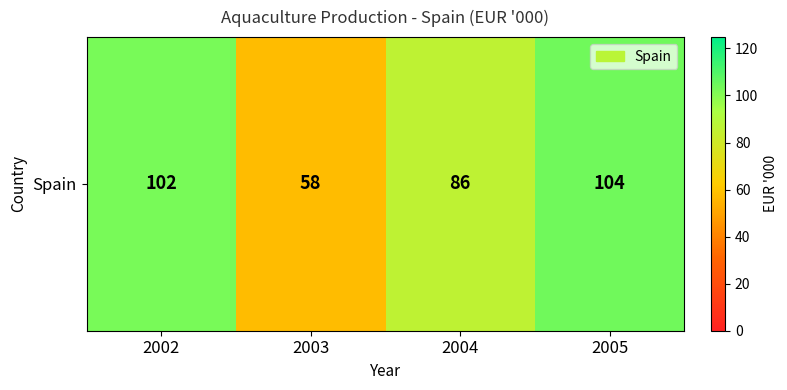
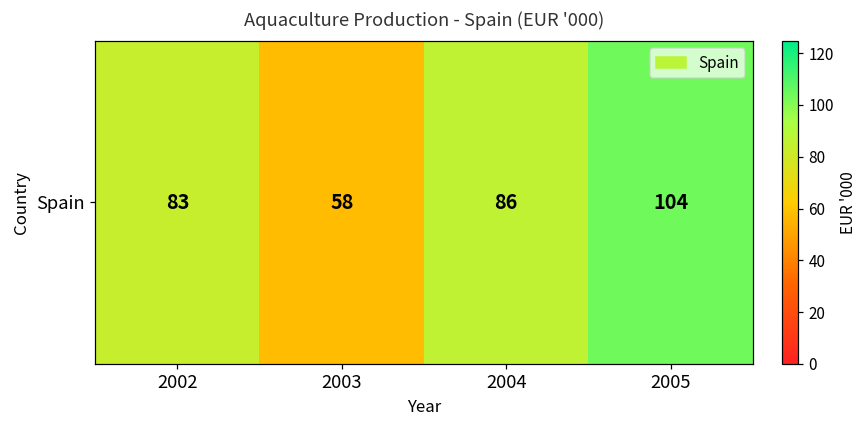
Spain, 2002: 102 -> 83
